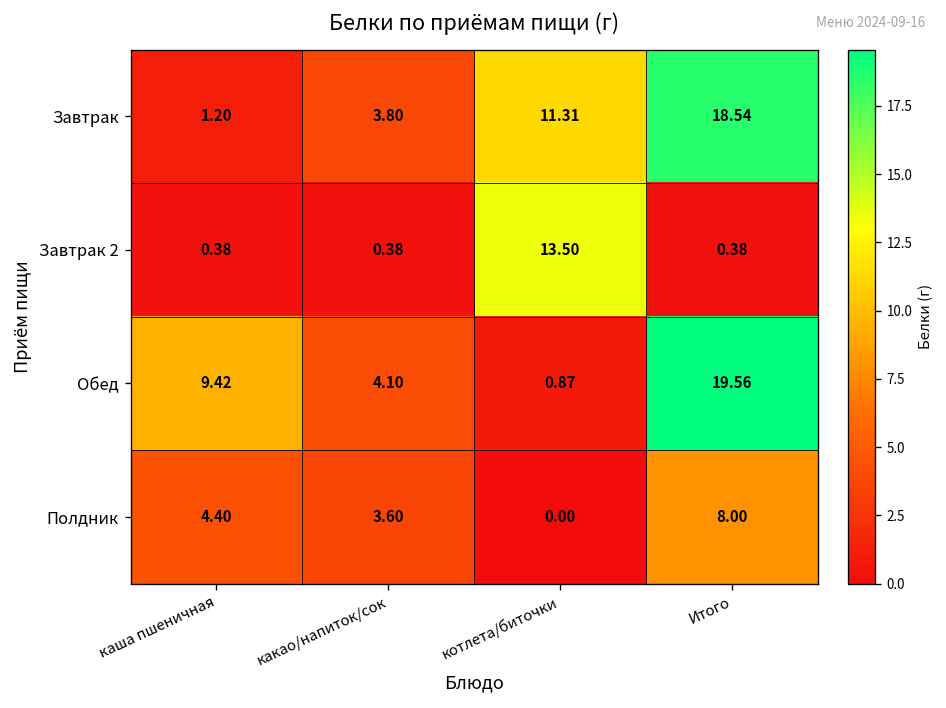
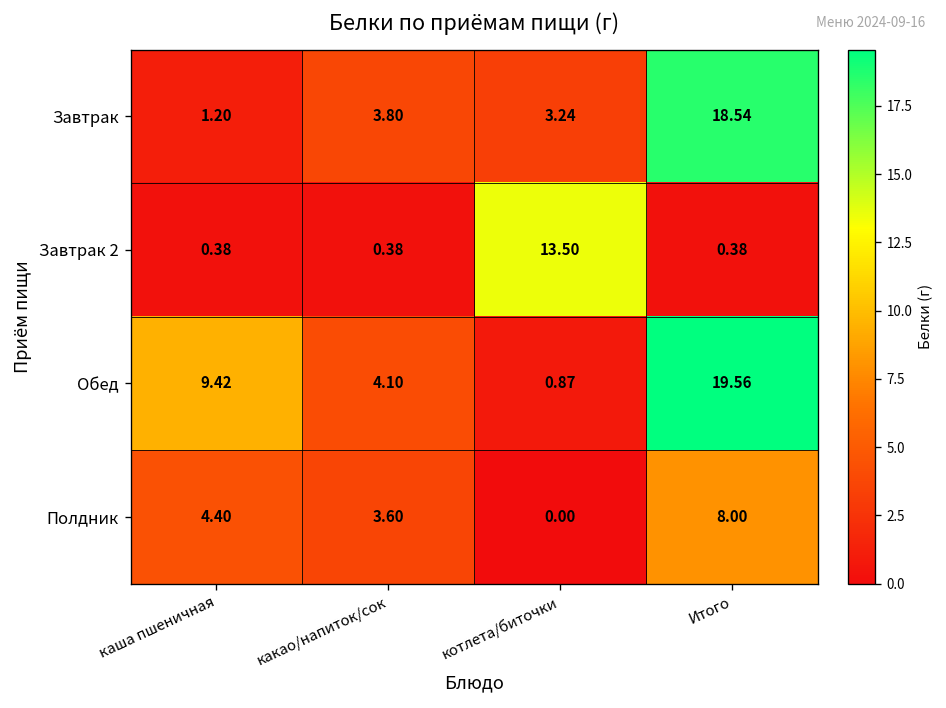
Завтрак, котлета/биточки: 11.31 -> 3.24
